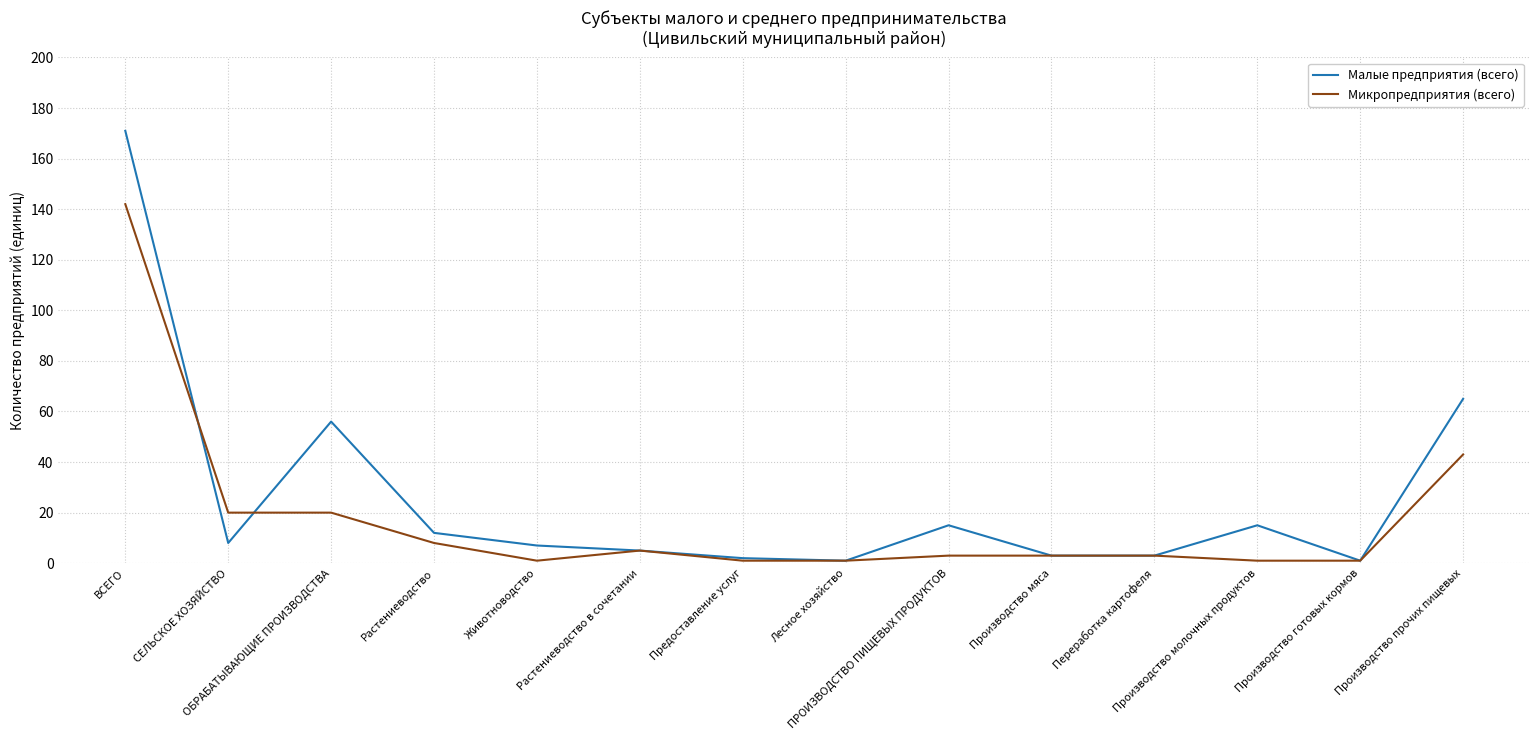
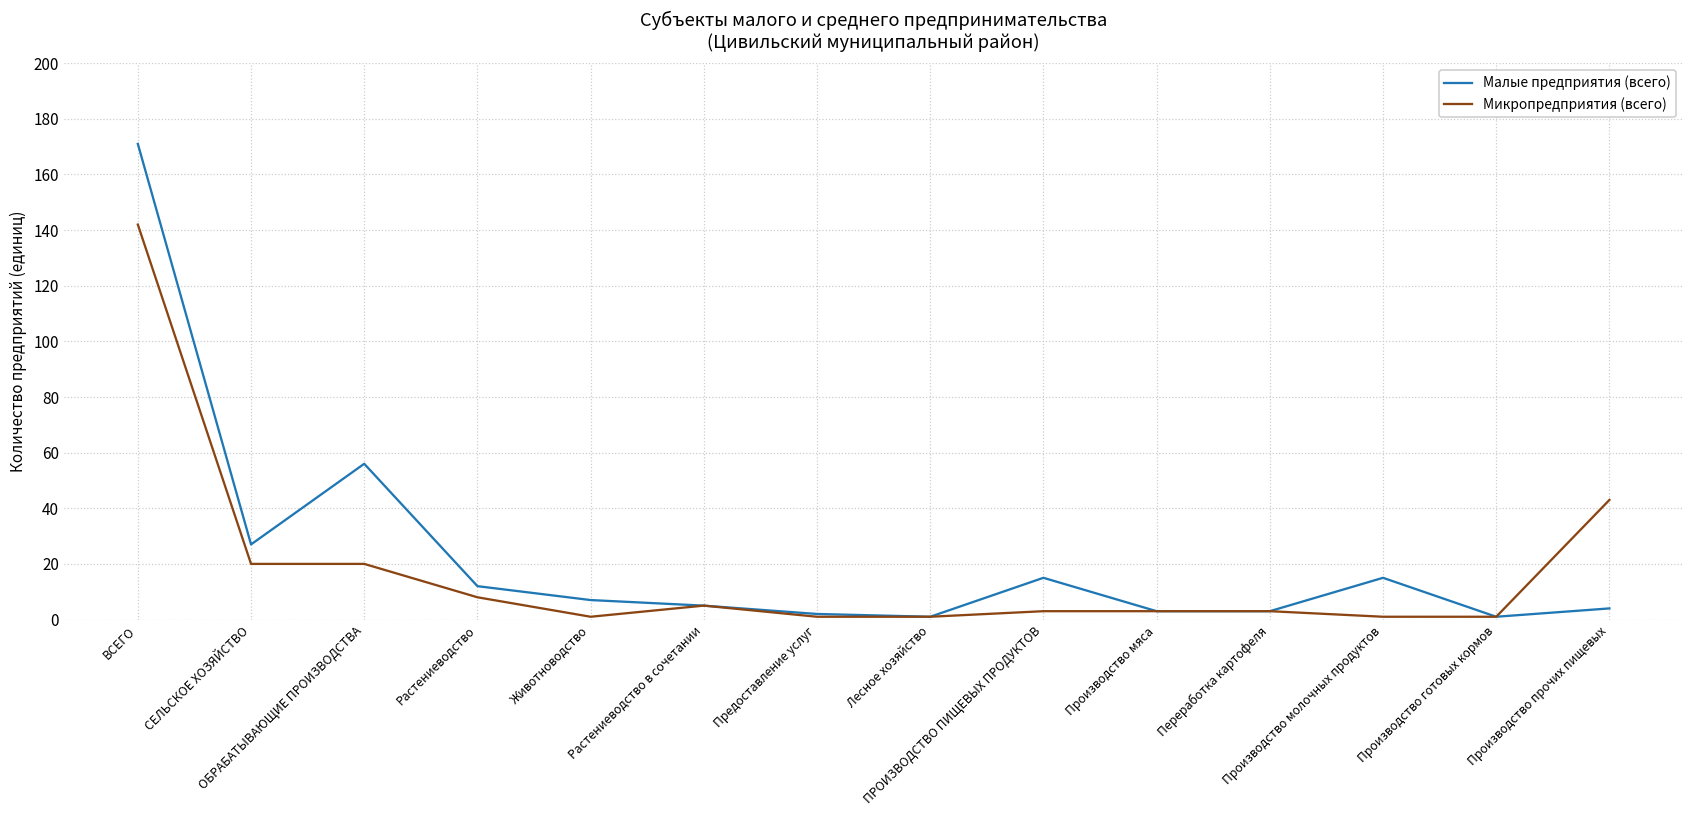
Малые предприятия (всего), СЕЛЬСКОЕ ХОЗЯЙСТВО: 8 -> 27
Малые предприятия (всего), Производство прочих пищевых: 65 -> 4
